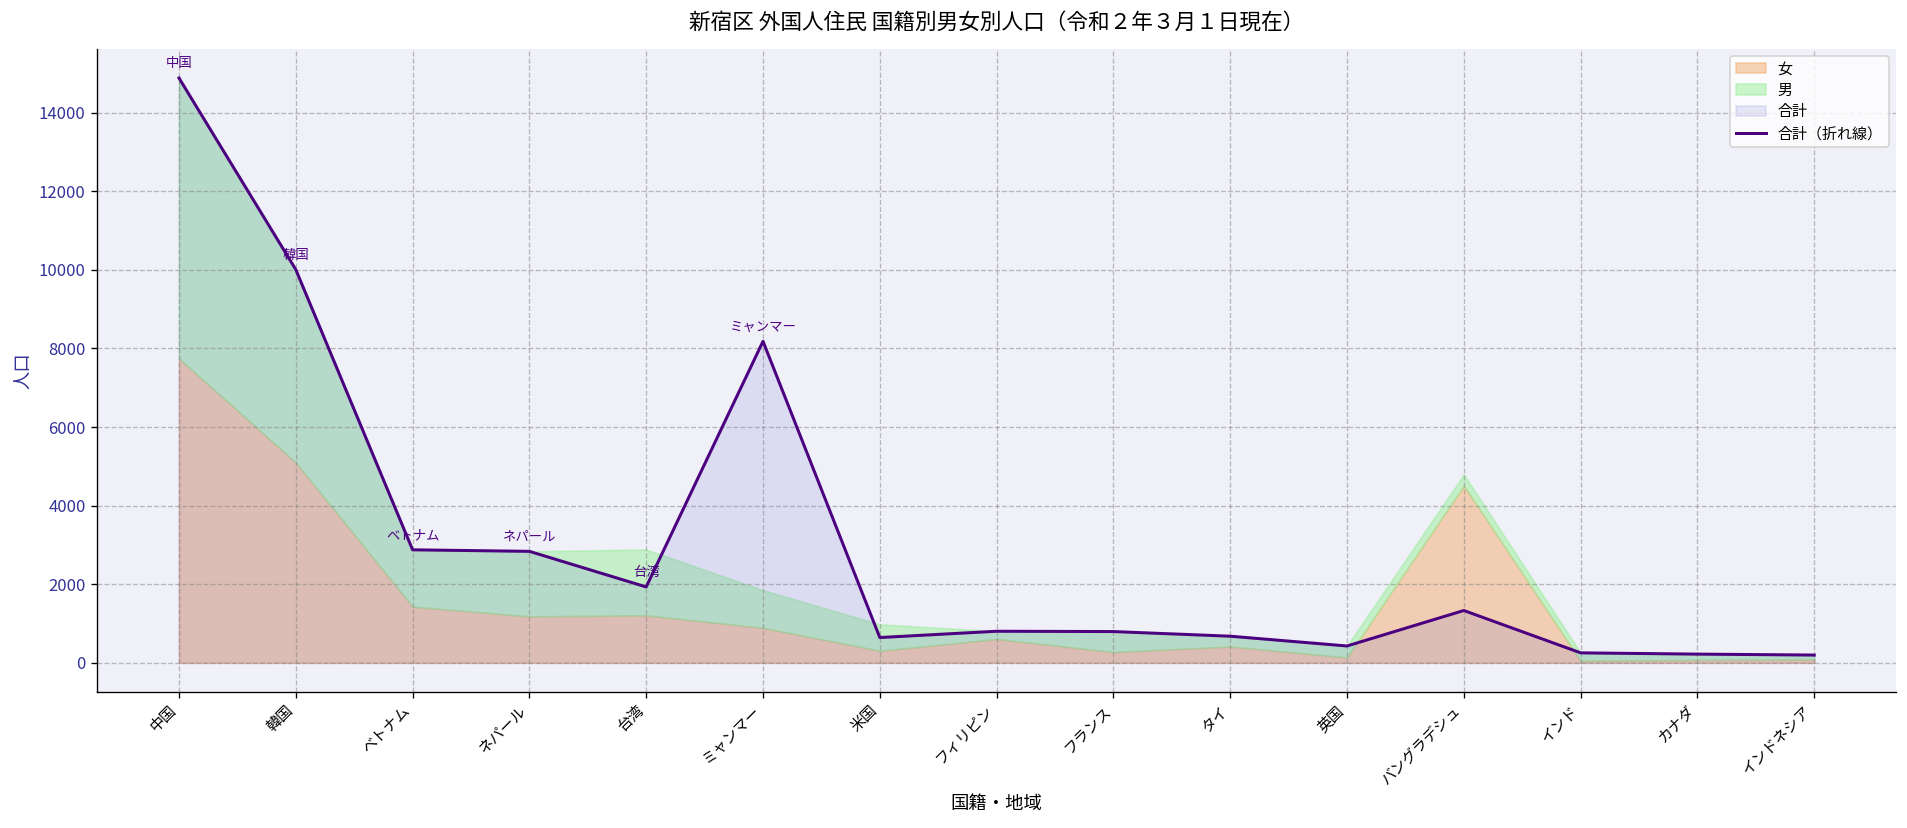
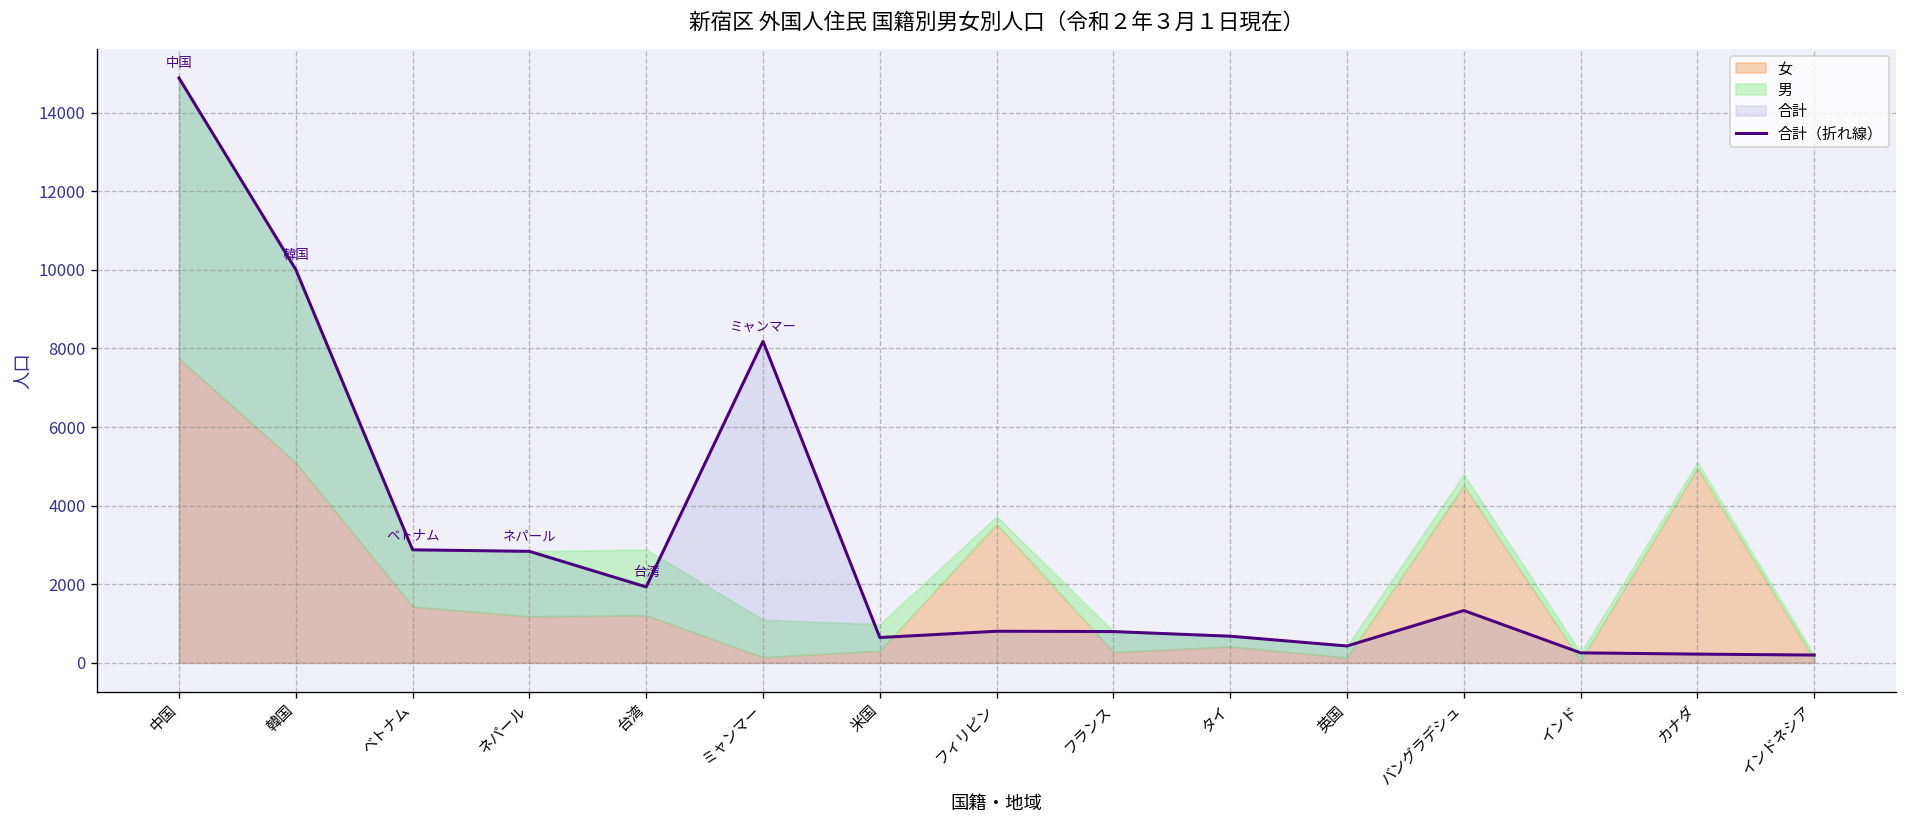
女, ミャンマー: 900 -> 100
女, フィリピン: 600 -> 3500
女, カナダ: 100 -> 5000
